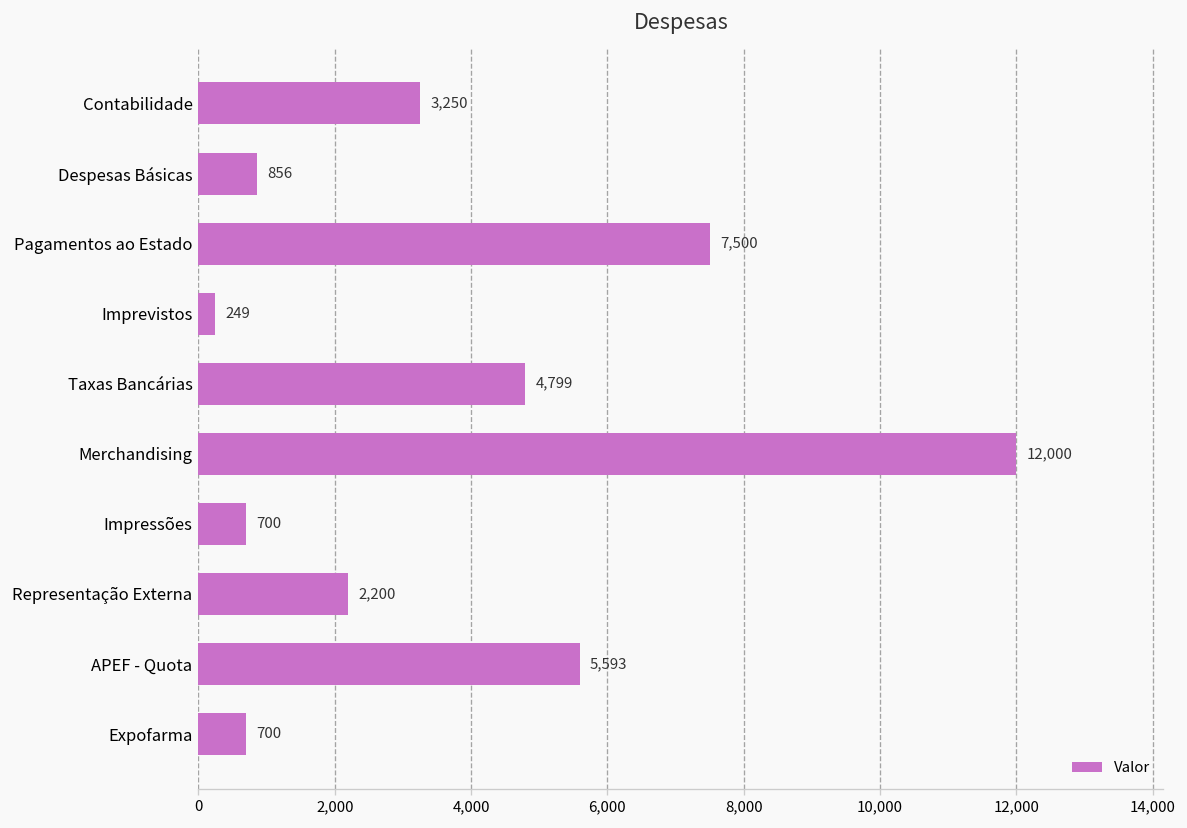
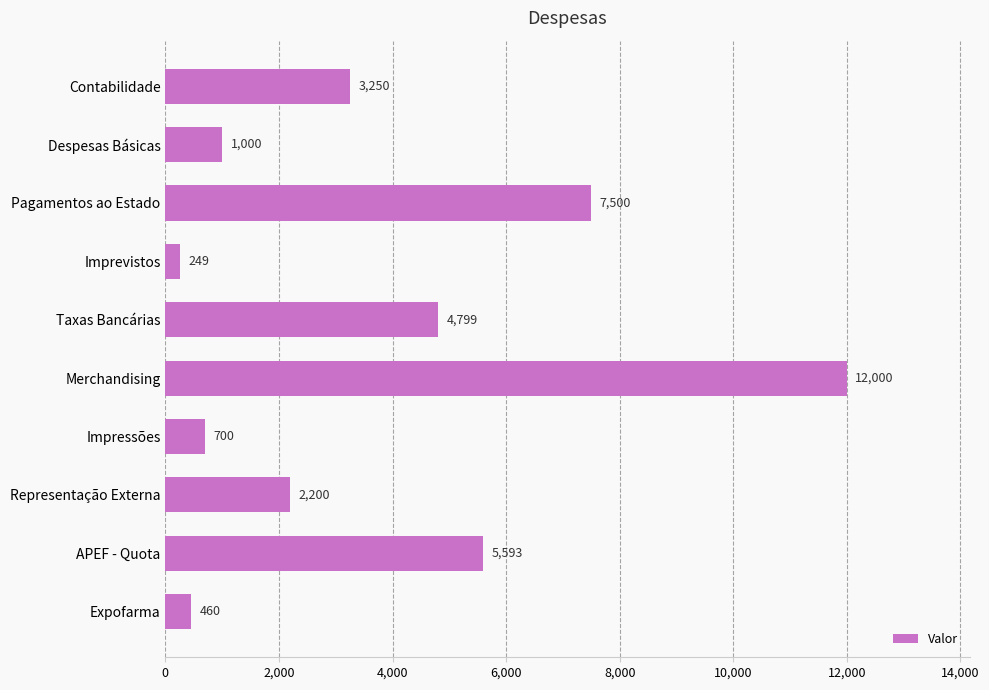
Despesas Básicas: 856 -> 1,000
Expofarma: 700 -> 460
